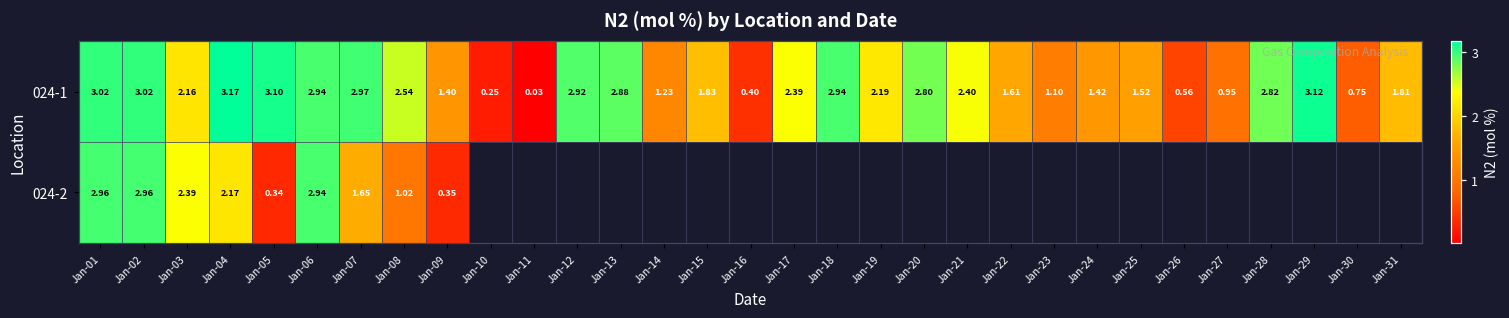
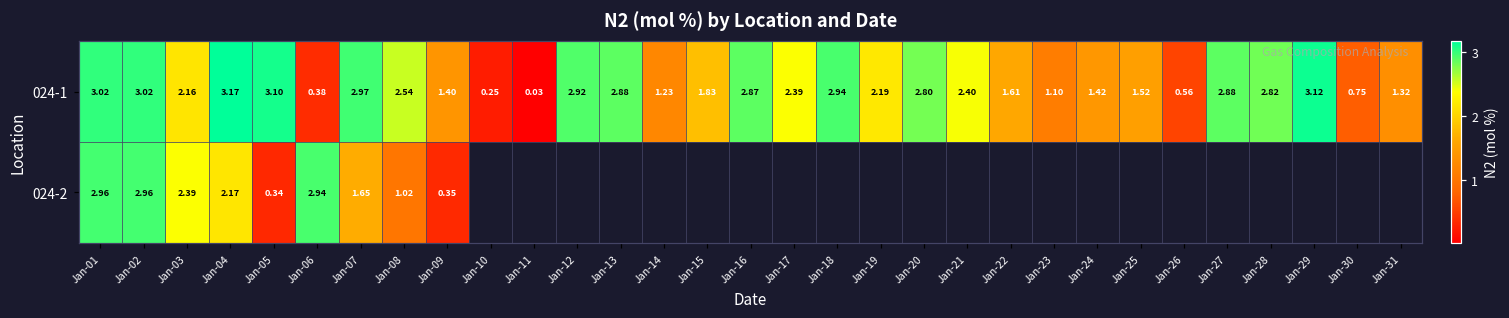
024-1, Jan-06: 2.94 -> 0.38
024-1, Jan-16: 0.40 -> 2.87
024-1, Jan-27: 0.95 -> 2.88
024-1, Jan-31: 1.81 -> 1.32
